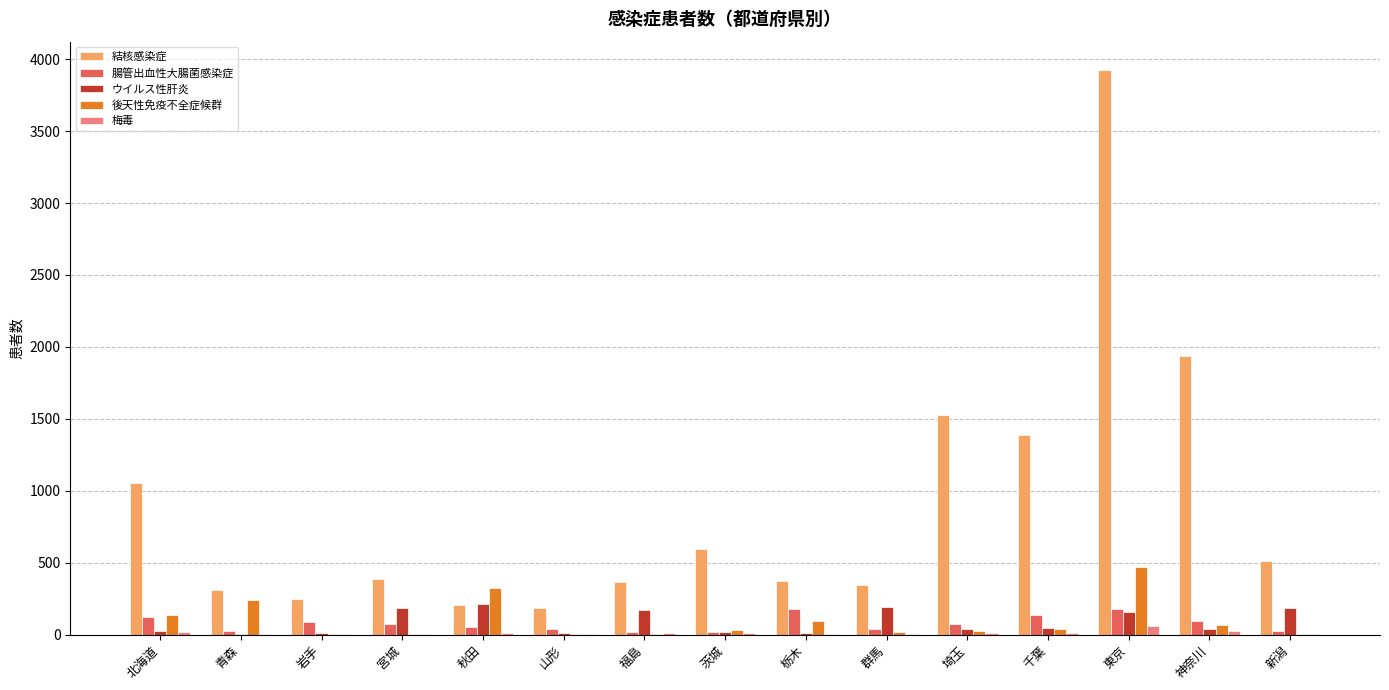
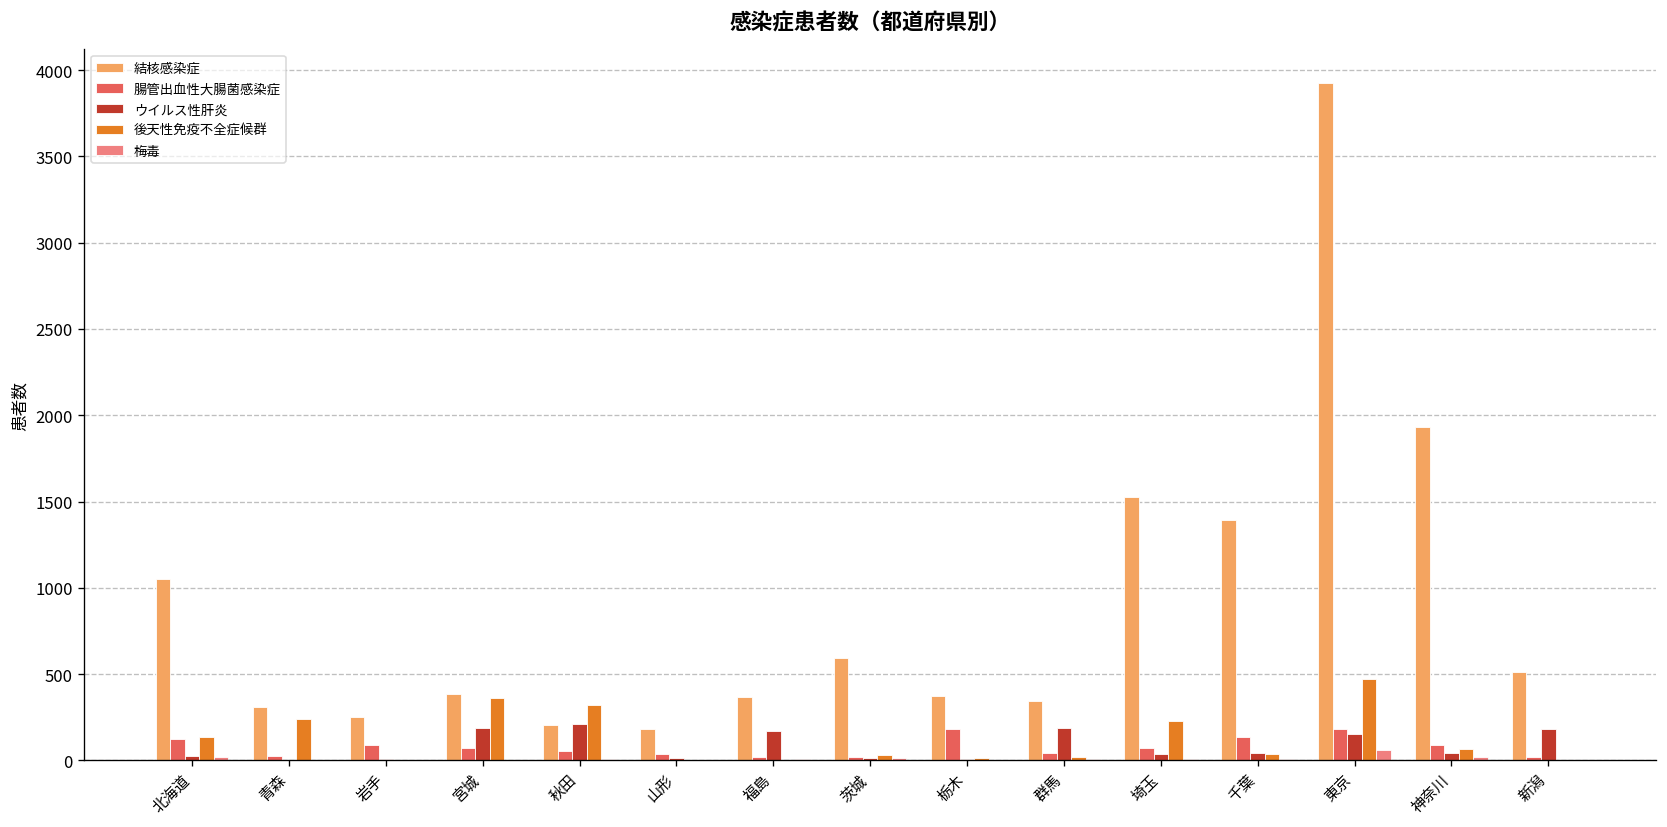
後天性免疫不全症候群, 宮城: 10 -> 360
後天性免疫不全症候群, 栃木: 100 -> 10
後天性免疫不全症候群, 埼玉: 30 -> 230
